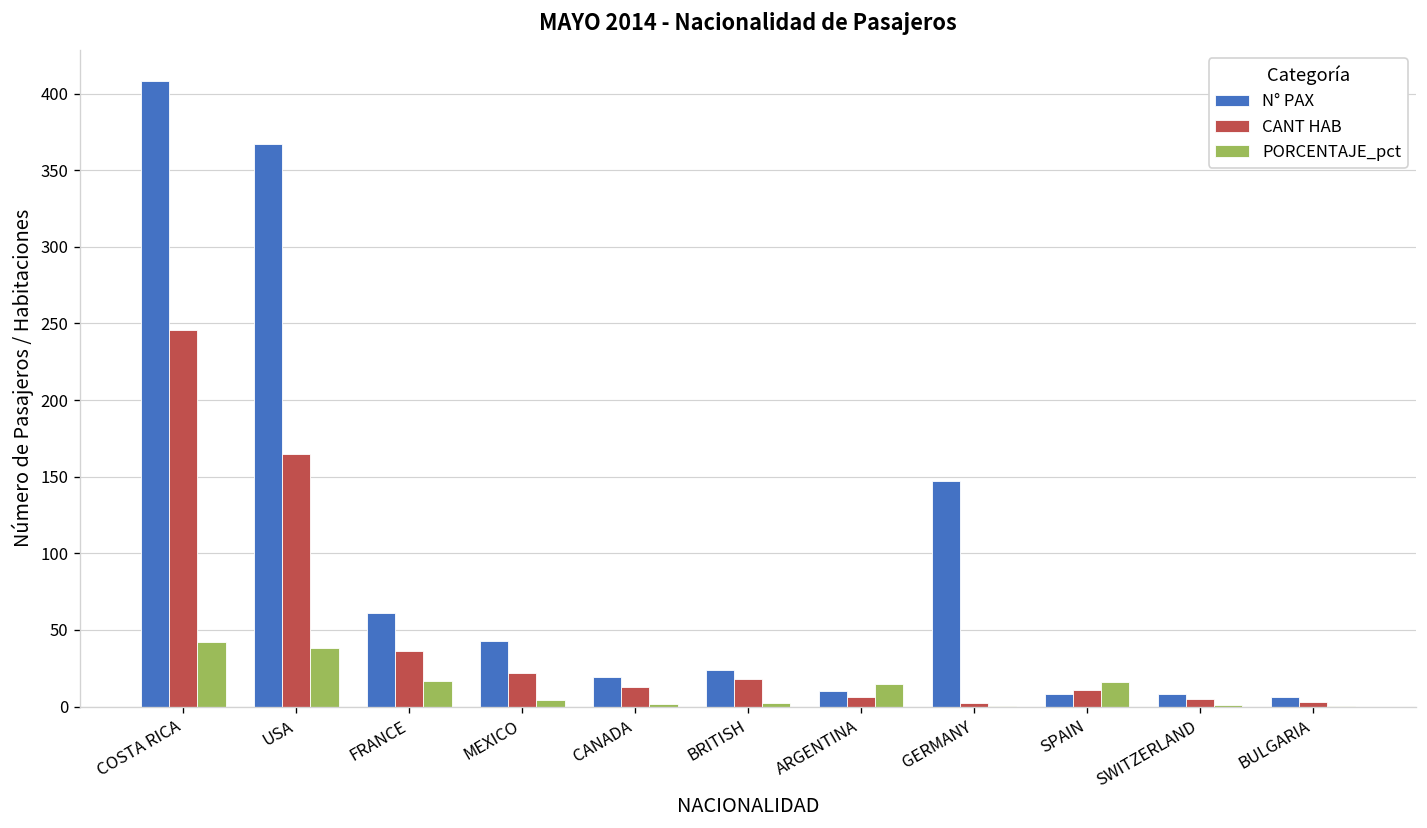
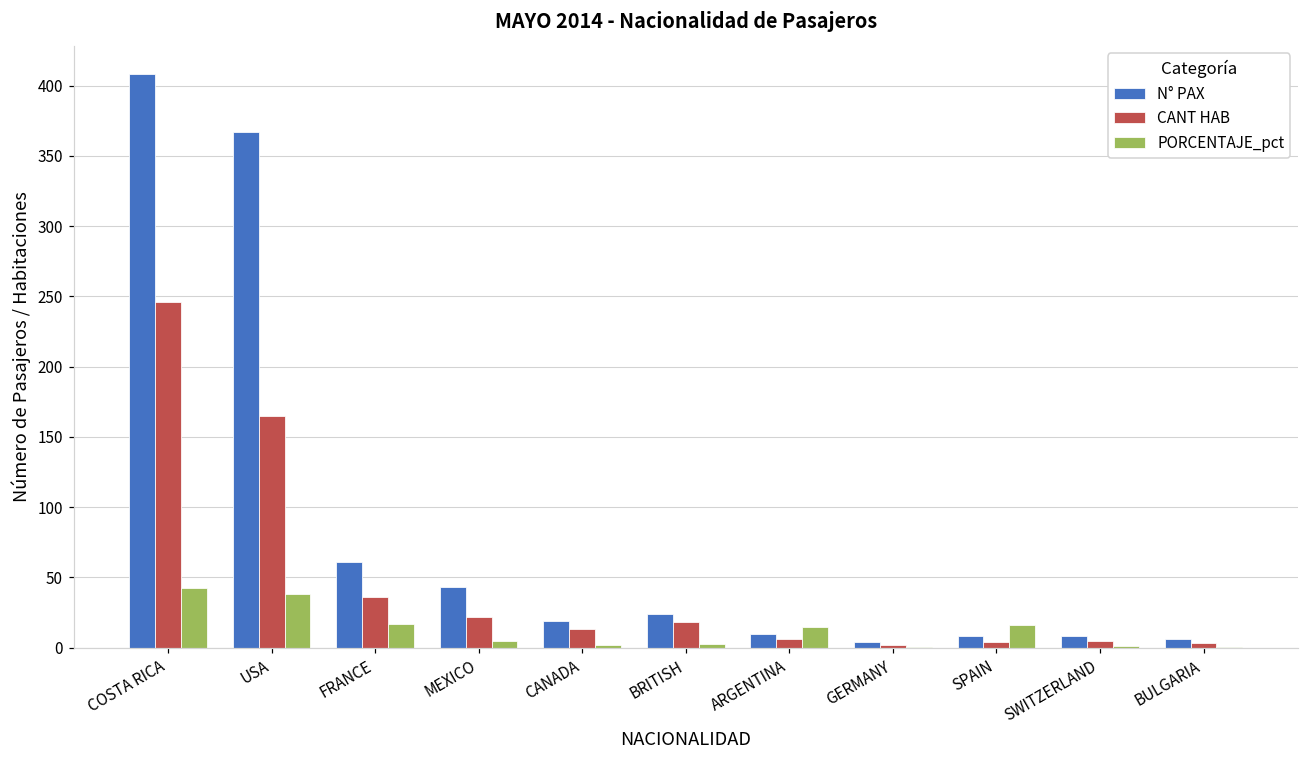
N° PAX, GERMANY: 147 -> 4
CANT HAB, SPAIN: 11 -> 4
